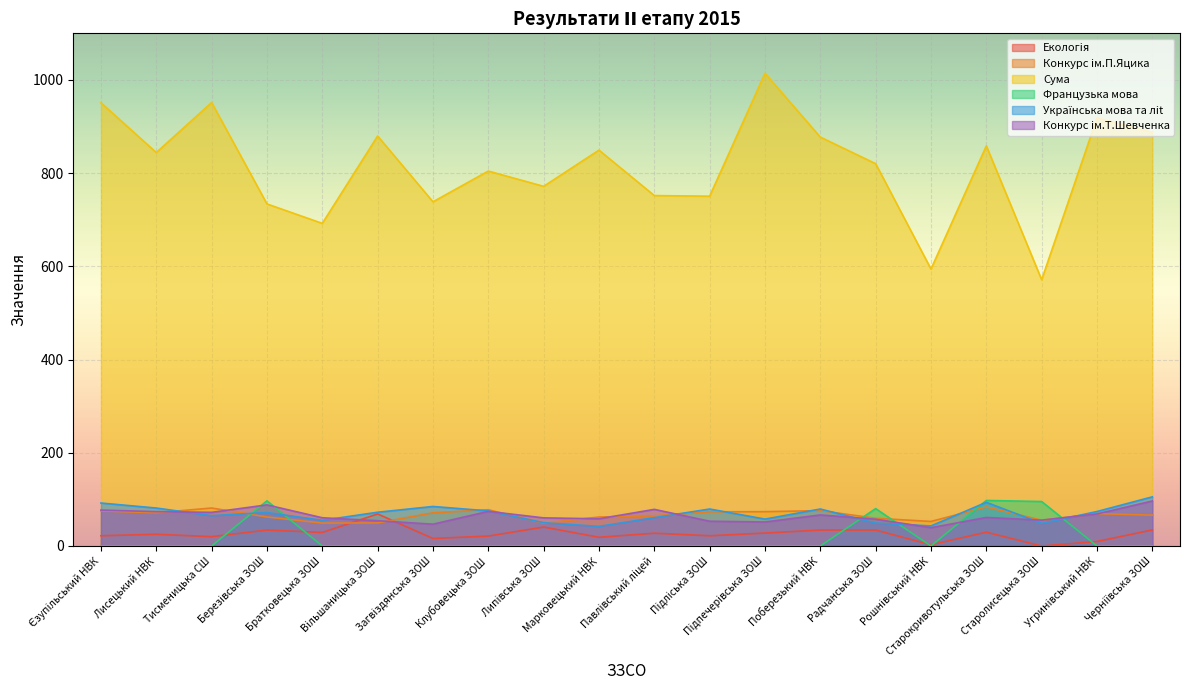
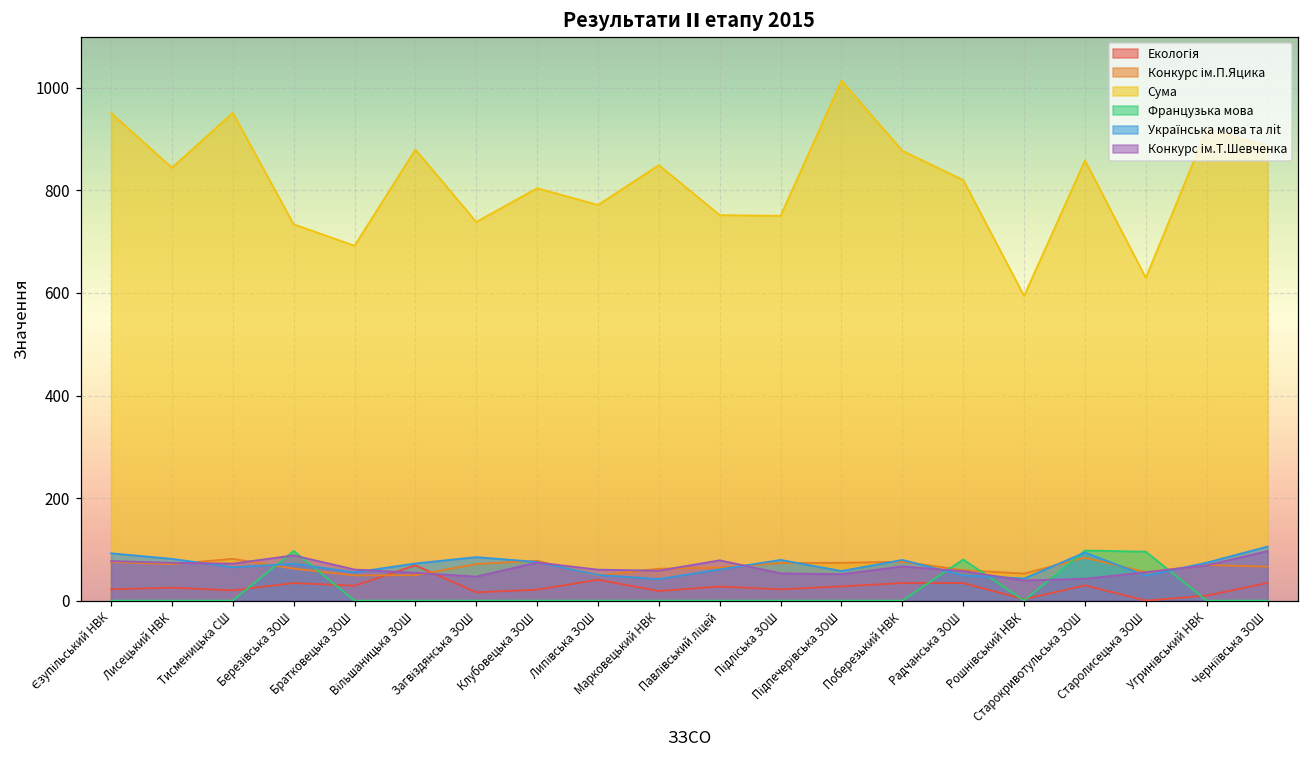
Конкурс ім.Т.Шевченка, Старокривотульська ЗОШ: 60 -> 40
Сума, Старолисецька ЗОШ: 570 -> 630
